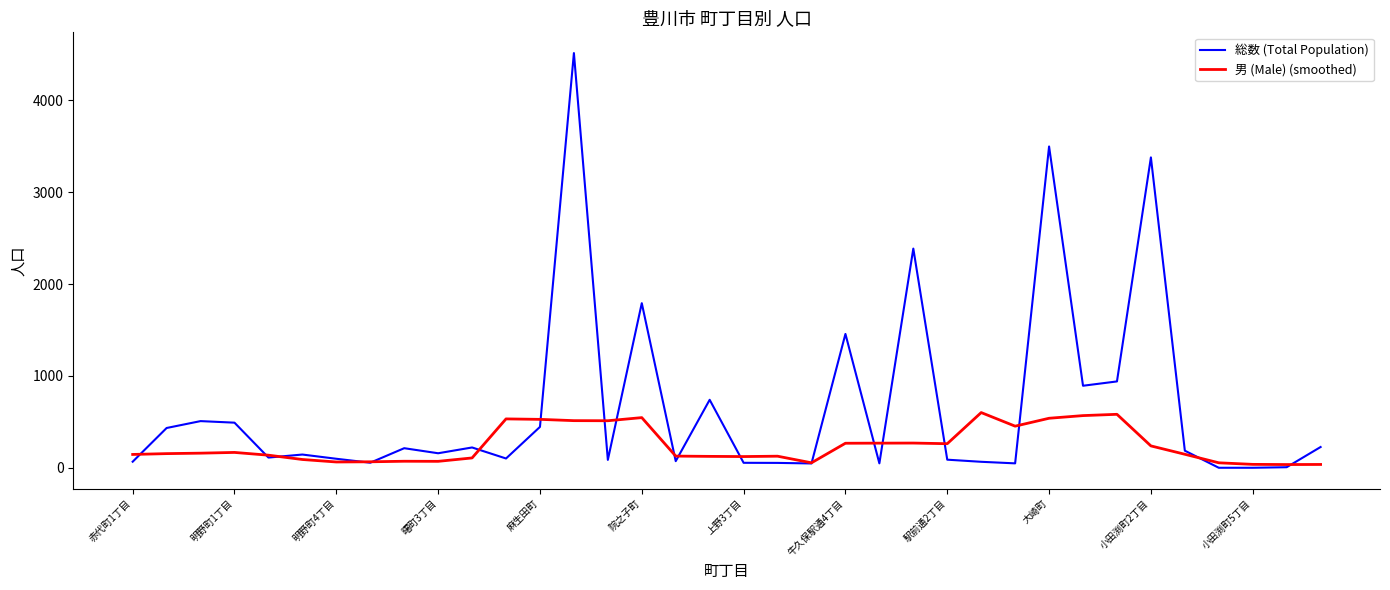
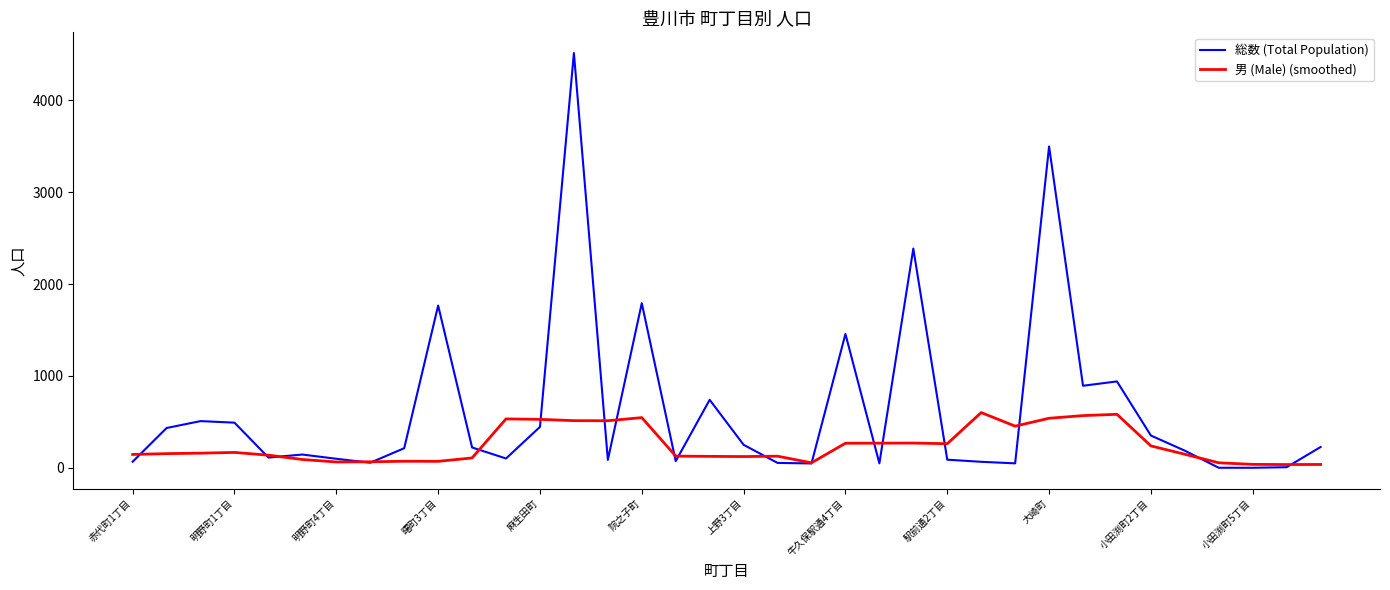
総数 (Total Population), 曙町3丁目: 200 -> 1800
総数 (Total Population), 上野3丁目: 100 -> 300
総数 (Total Population), 小田渕町2丁目: 3400 -> 400
